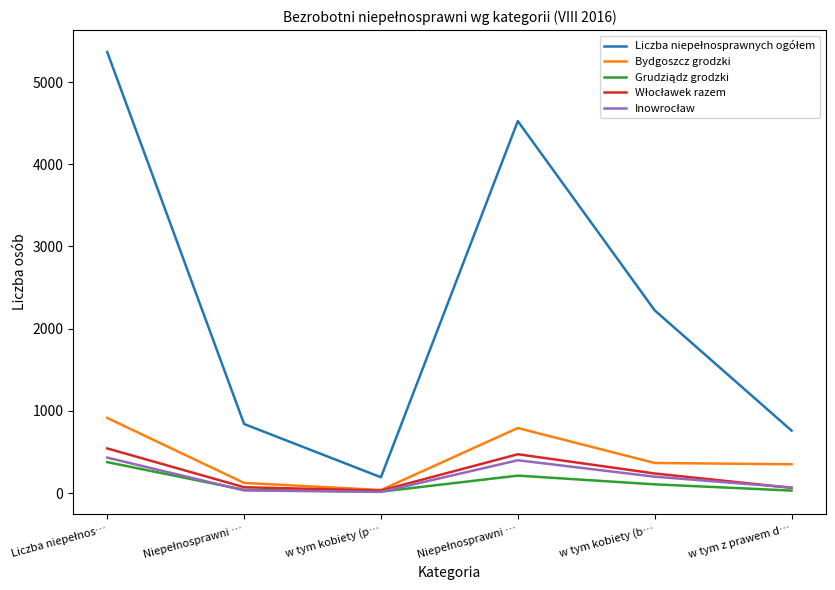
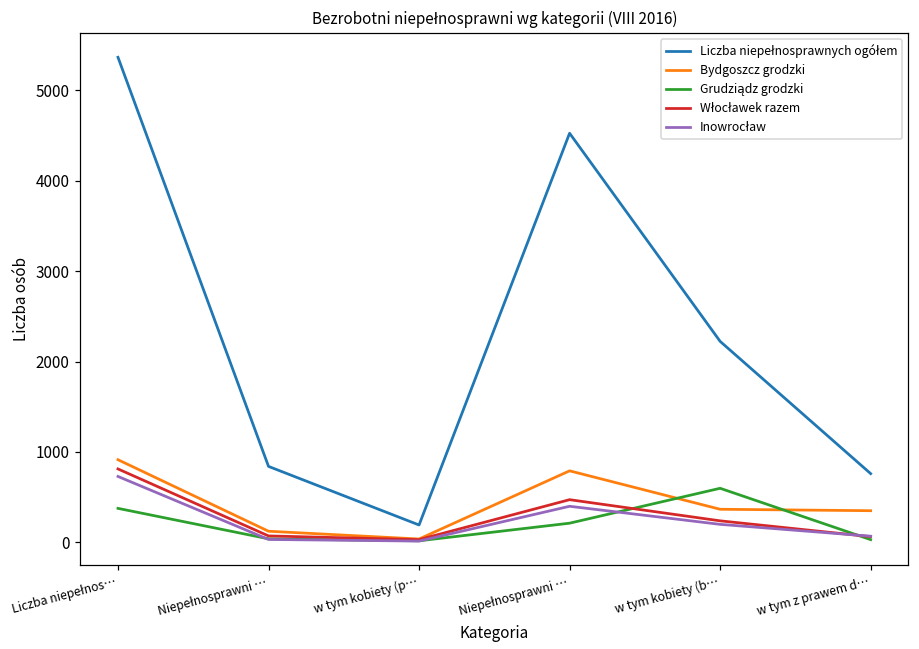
Włocławek razem, Liczba niepełnos…: 500 -> 800
Inowrocław, Liczba niepełnos…: 400 -> 700
Grudziądz grodzki, w tym kobiety (b…: 100 -> 600
